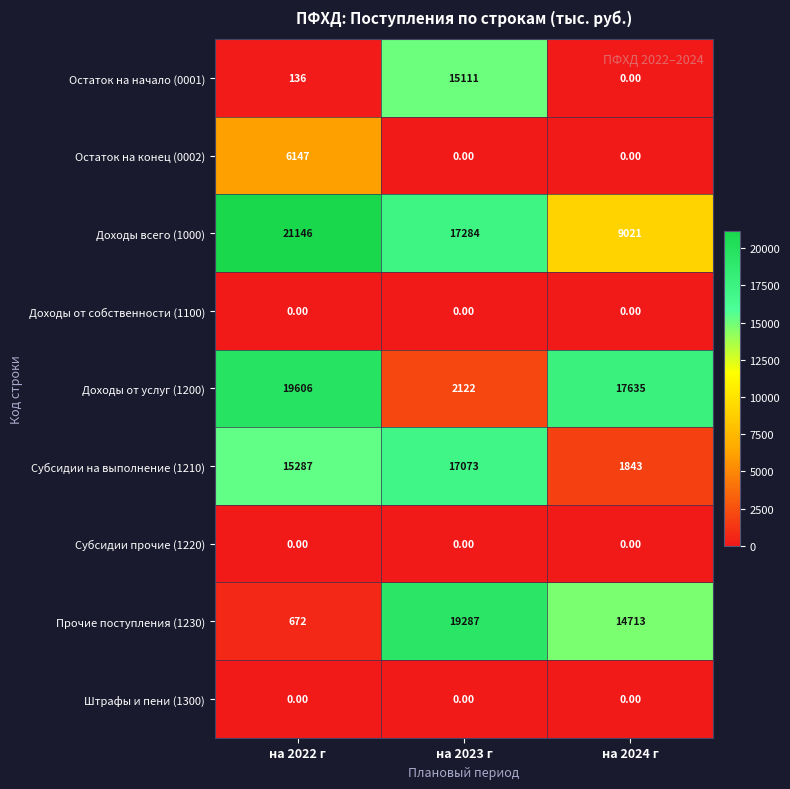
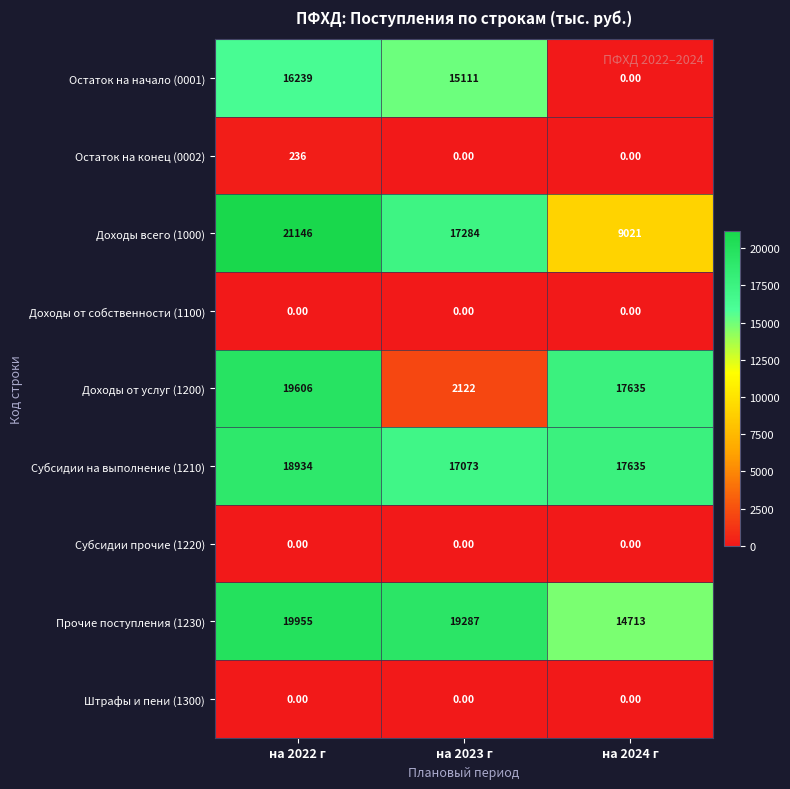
Остаток на начало (0001), на 2022 г: 136 -> 16239
Остаток на конец (0002), на 2022 г: 6147 -> 236
Субсидии на выполнение (1210), на 2022 г: 15287 -> 18934
Субсидии на выполнение (1210), на 2024 г: 1843 -> 17635
Прочие поступления (1230), на 2022 г: 672 -> 19955
